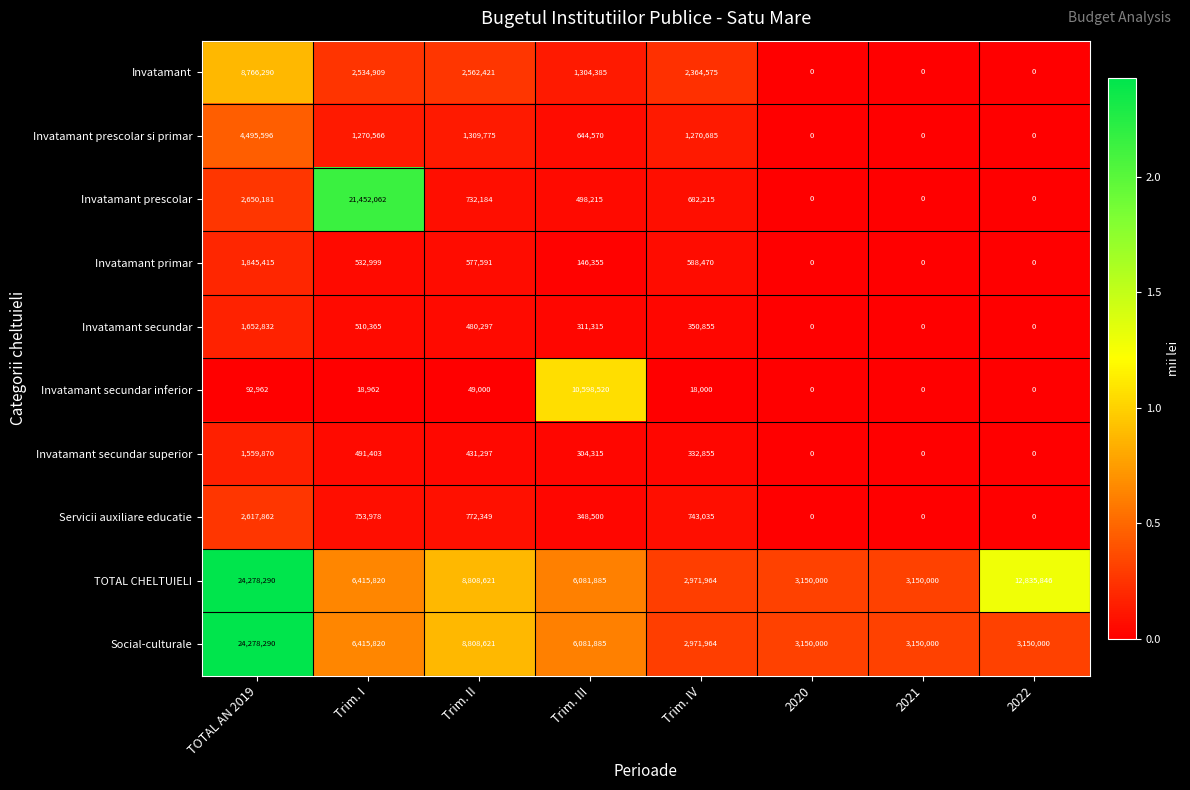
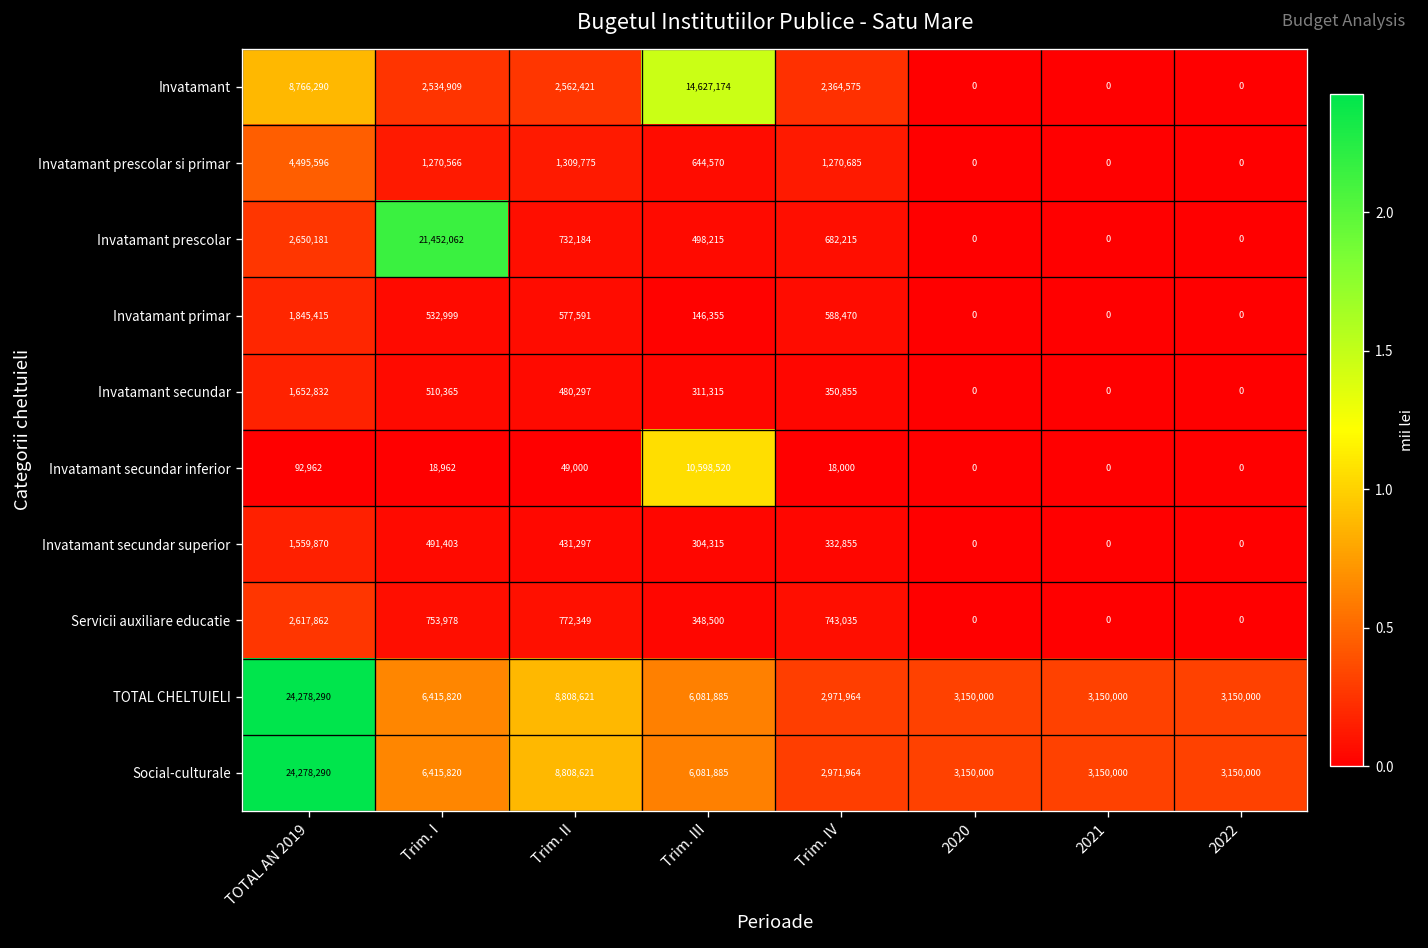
Invatamant, Trim. III: 1,304,385 -> 14,627,174
TOTAL CHELTUIELI, 2022: 12,835,846 -> 3,150,000
